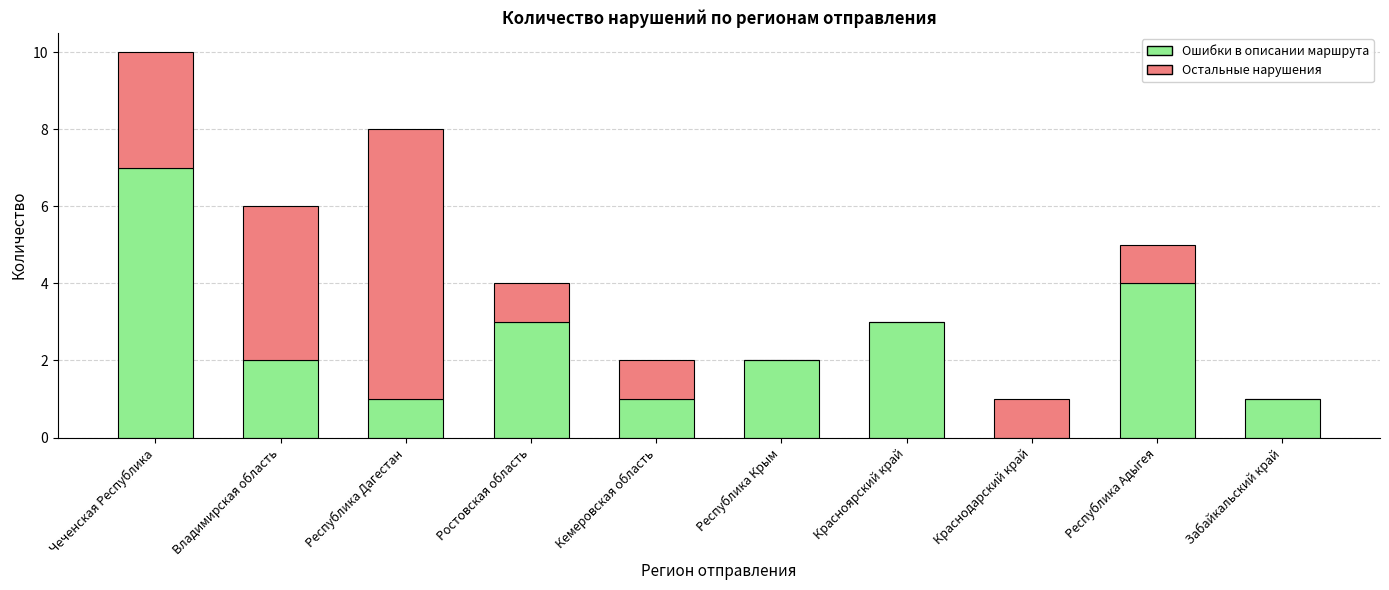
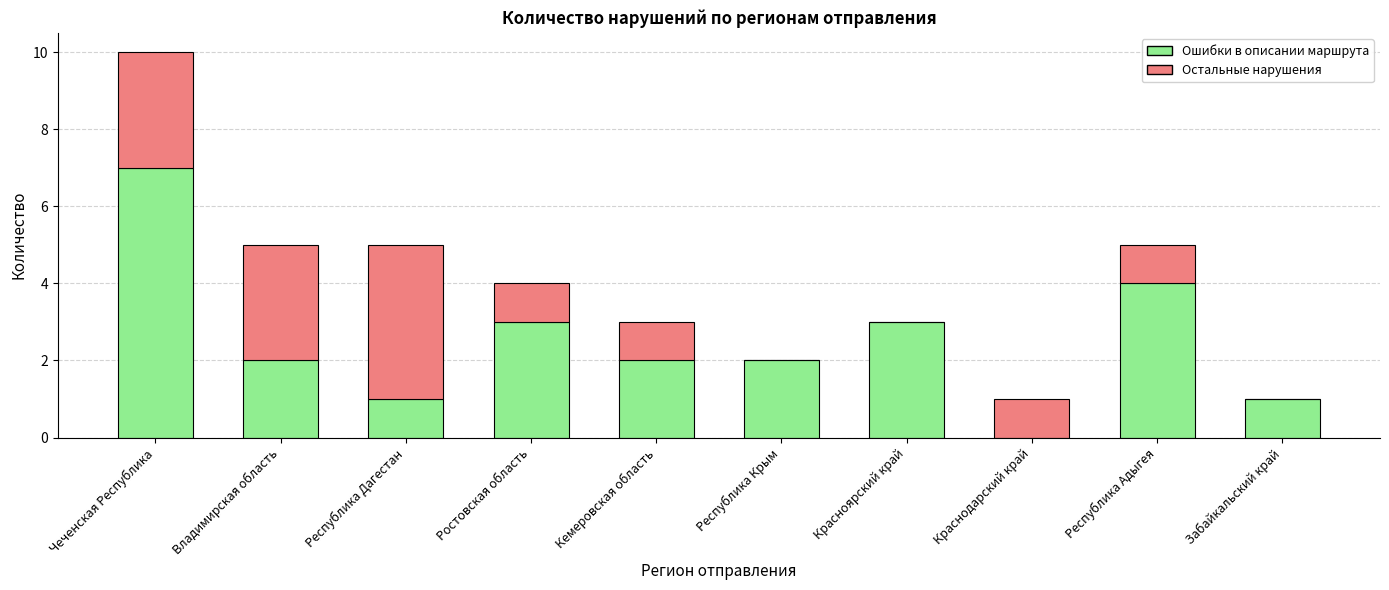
Остальные нарушения, Владимирская область: 4 -> 3
Остальные нарушения, Республика Дагестан: 7 -> 4
Ошибки в описании маршрута, Кемеровская область: 1 -> 2
